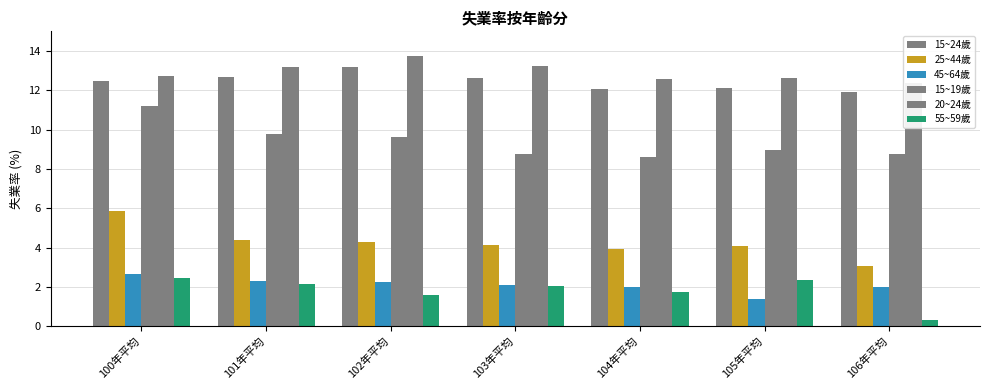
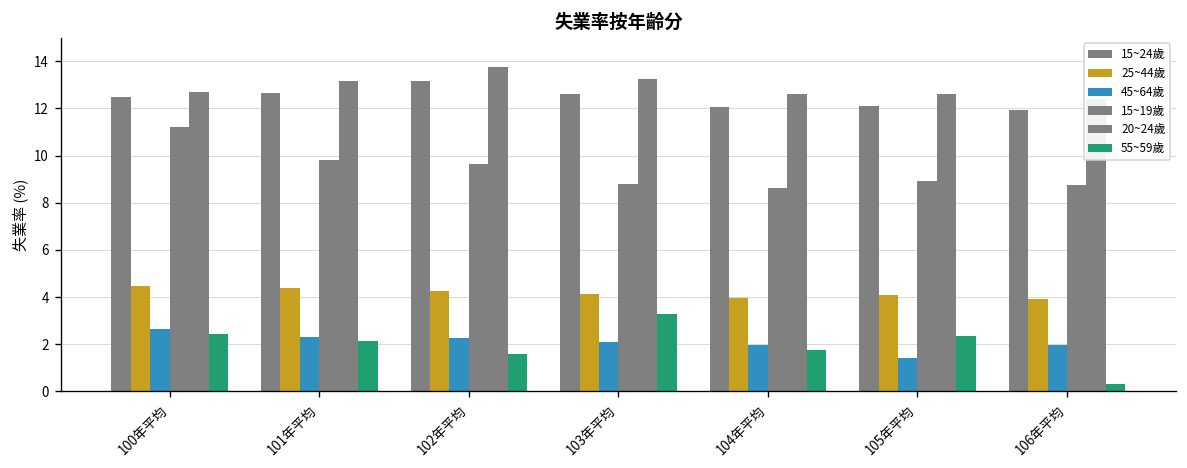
25~44歲, 100年平均: 5.9 -> 4.5
55~59歲, 103年平均: 2.0 -> 3.3
25~44歲, 106年平均: 3.1 -> 3.9
